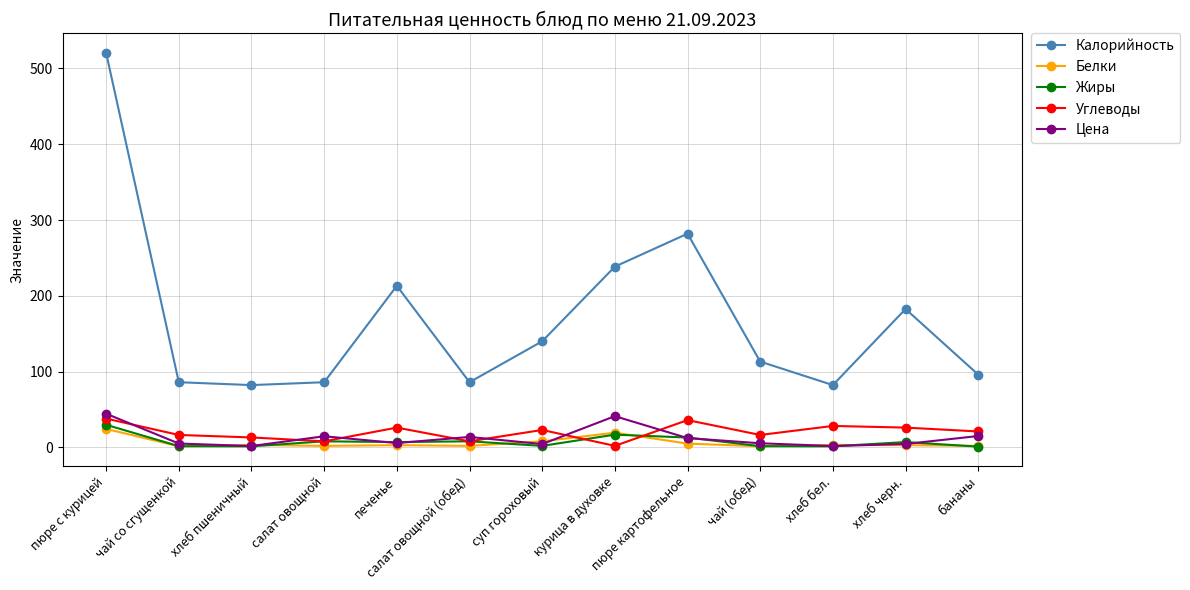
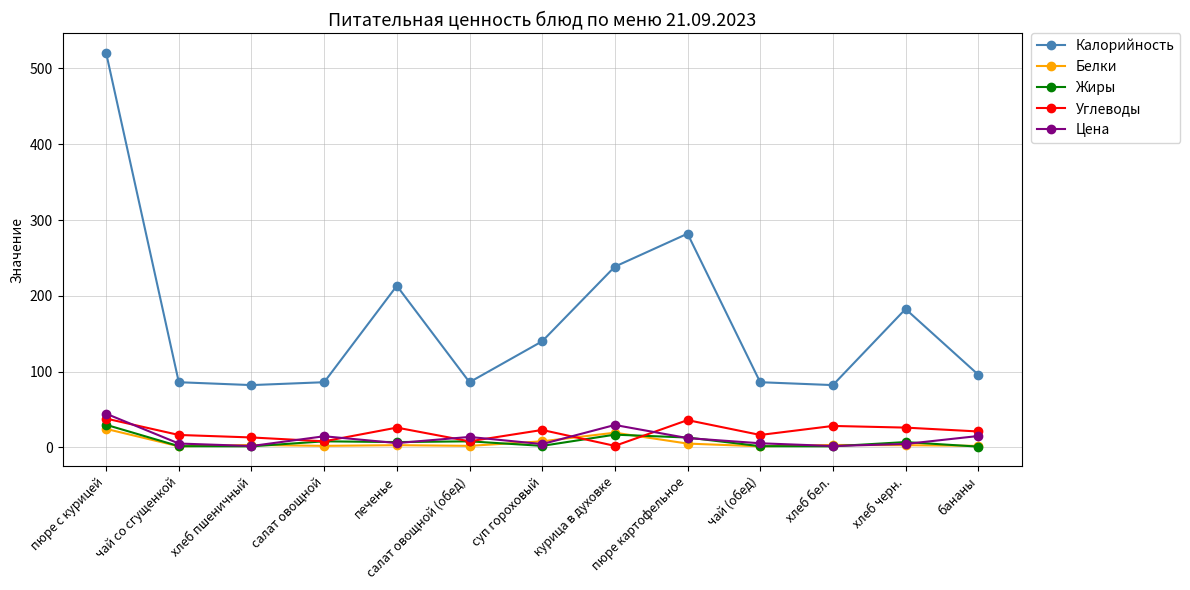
Цена, курица в духовке: 40 -> 30
Калорийность, чай (обед): 110 -> 90
